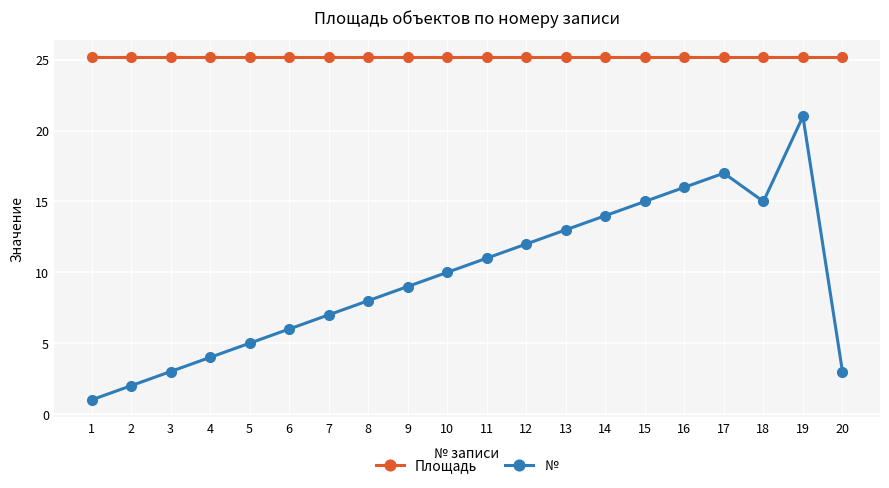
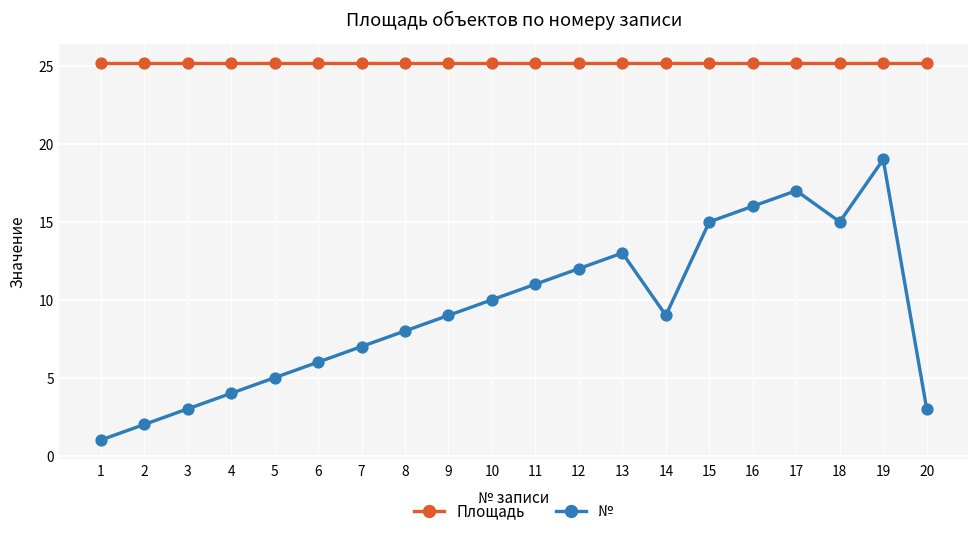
№, 14: 14 -> 9
№, 19: 21 -> 19
